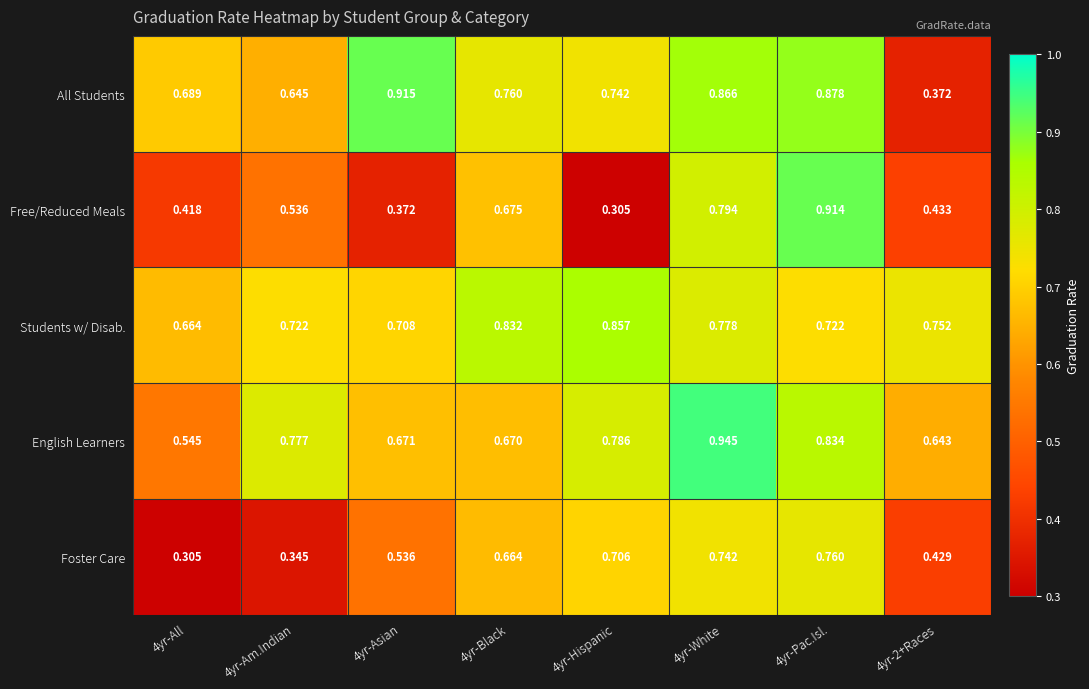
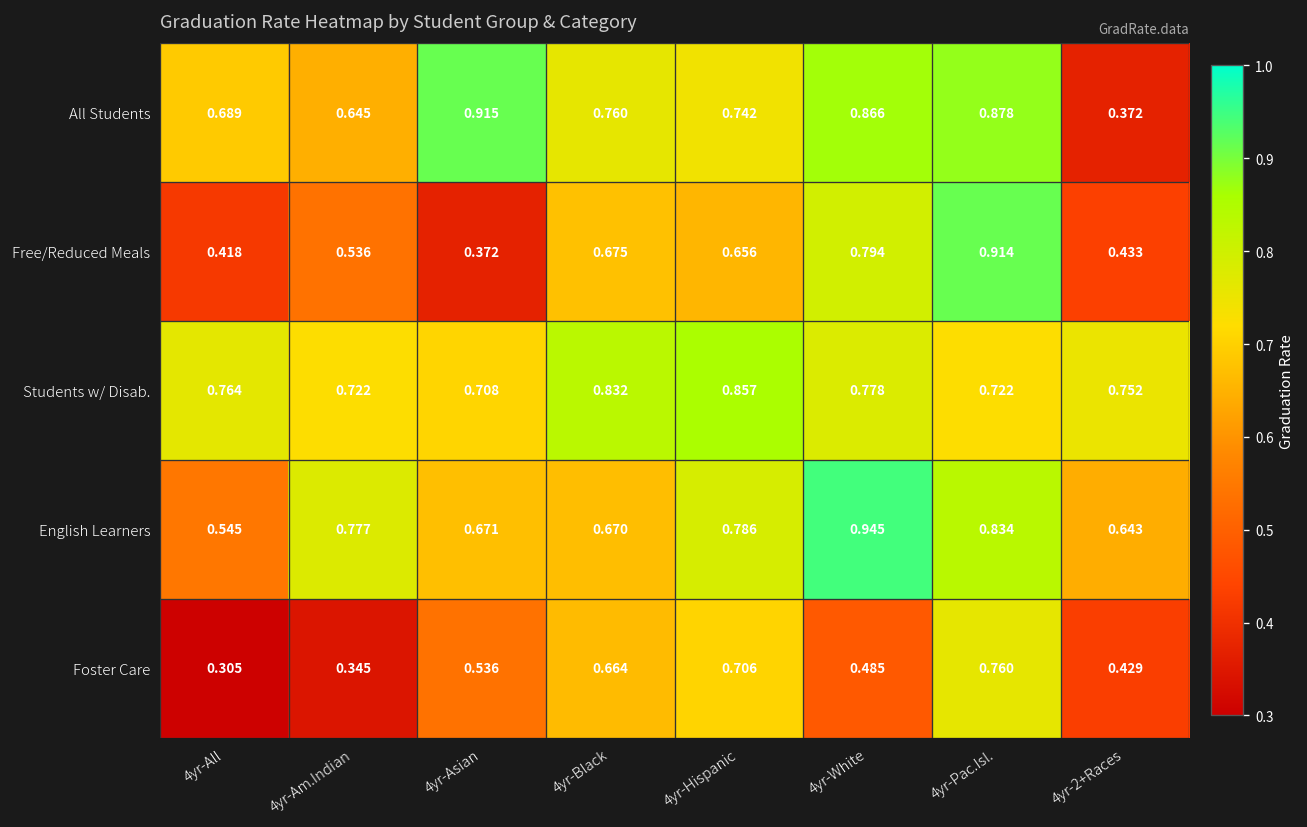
Free/Reduced Meals, 4yr-Hispanic: 0.305 -> 0.656
Students w/ Disab., 4yr-All: 0.664 -> 0.764
Foster Care, 4yr-White: 0.742 -> 0.485
